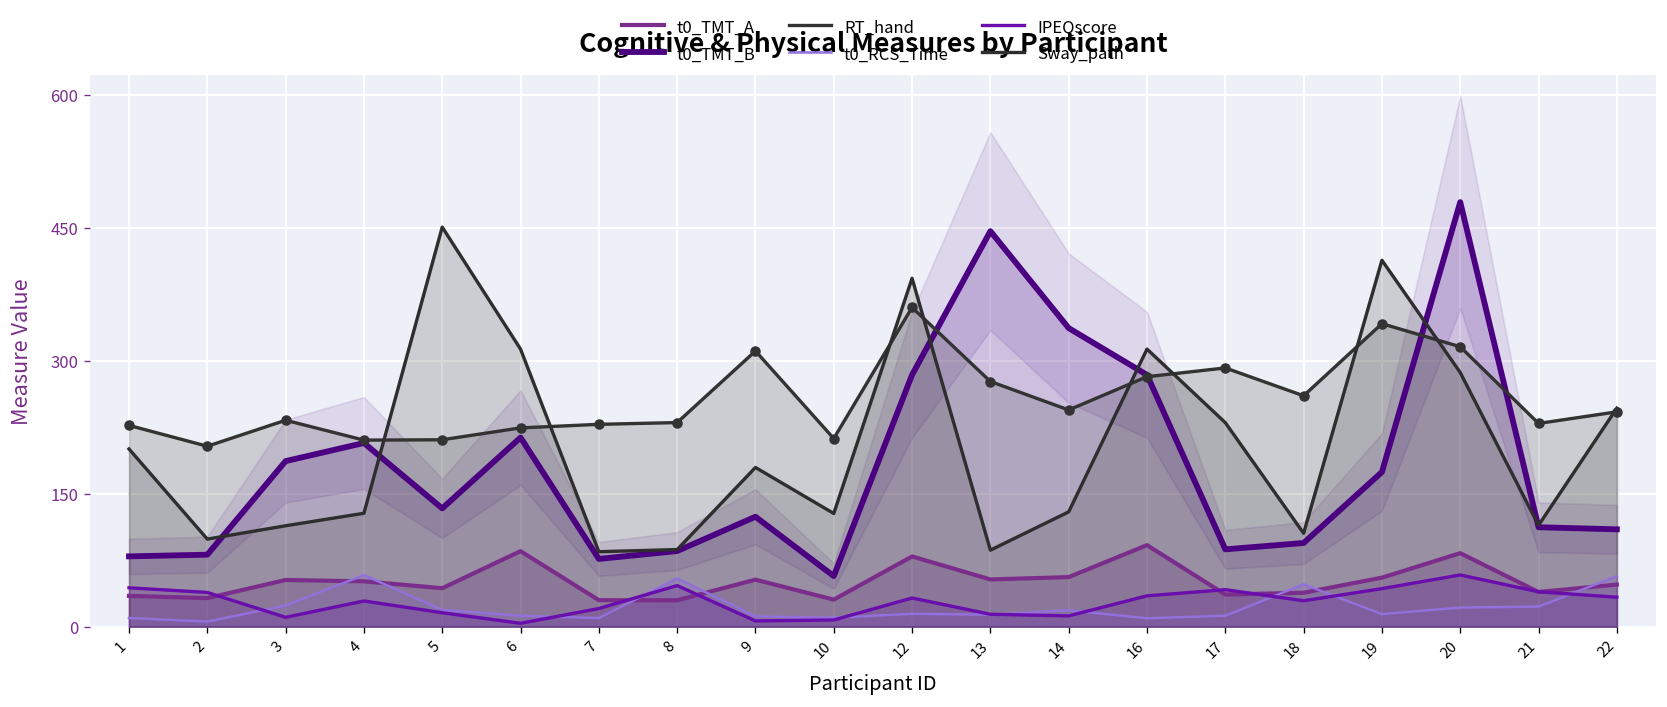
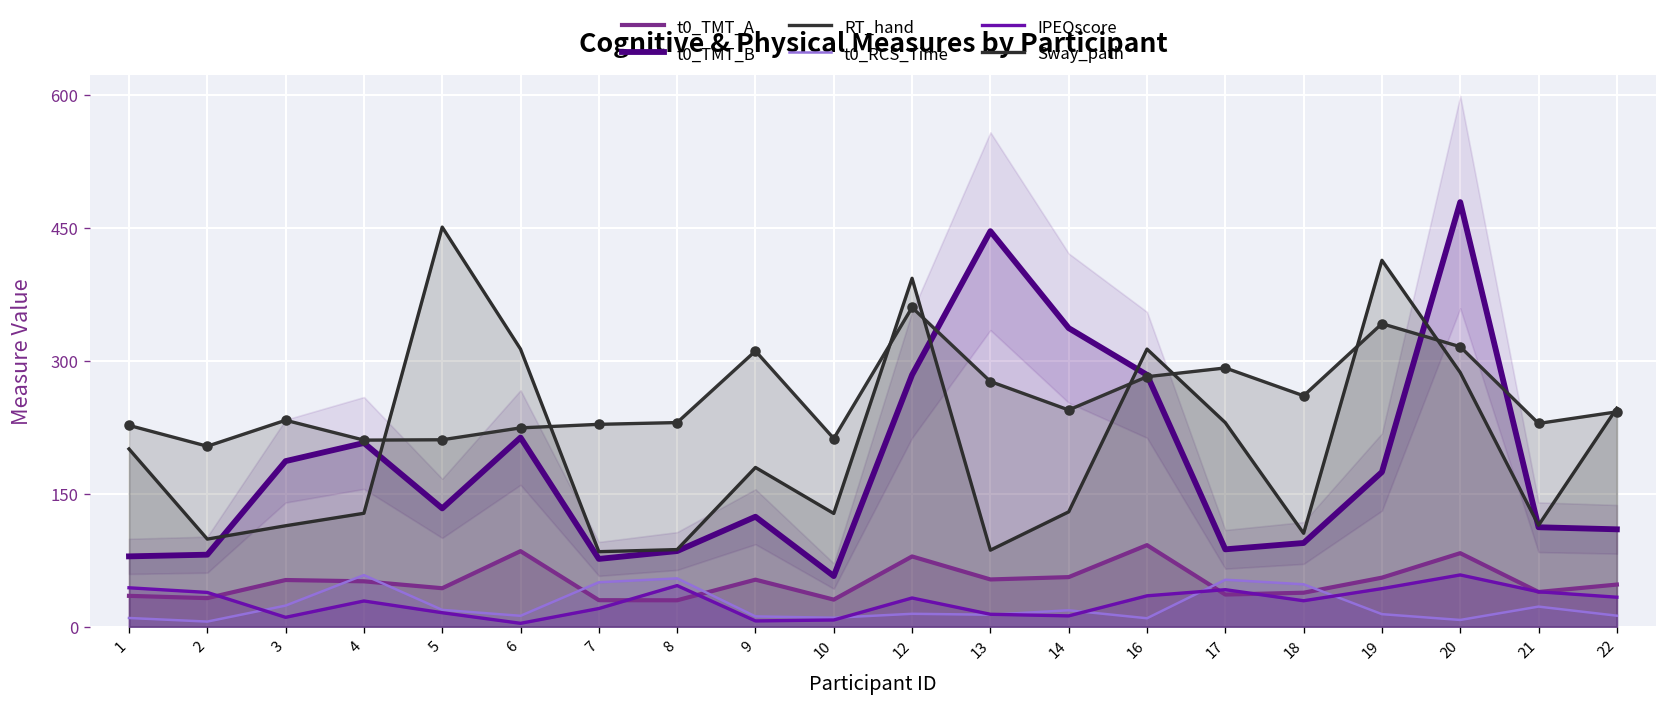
t0_RCS_Time, 7: 10 -> 50
t0_RCS_Time, 17: 10 -> 50
t0_RCS_Time, 20: 20 -> 10
t0_RCS_Time, 22: 60 -> 10
